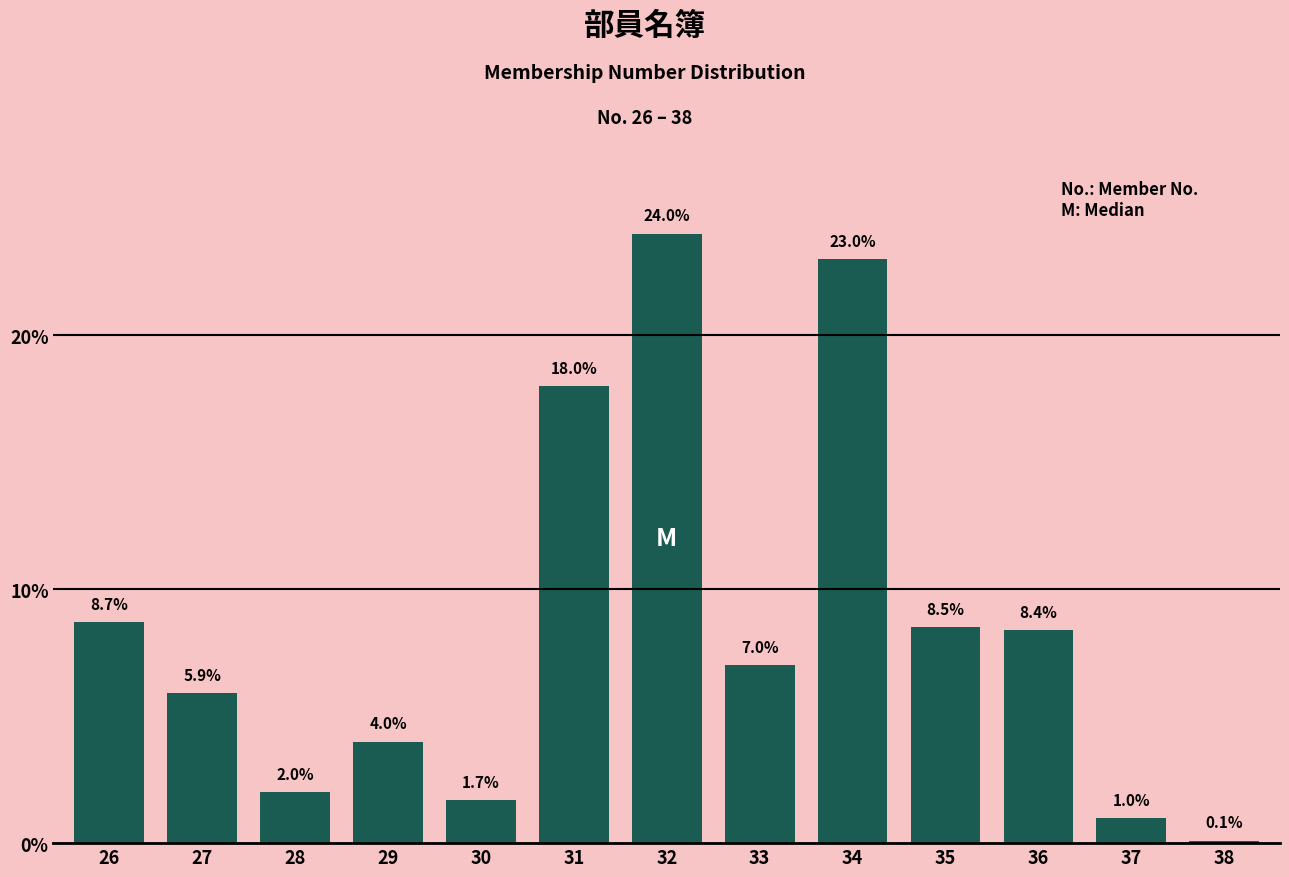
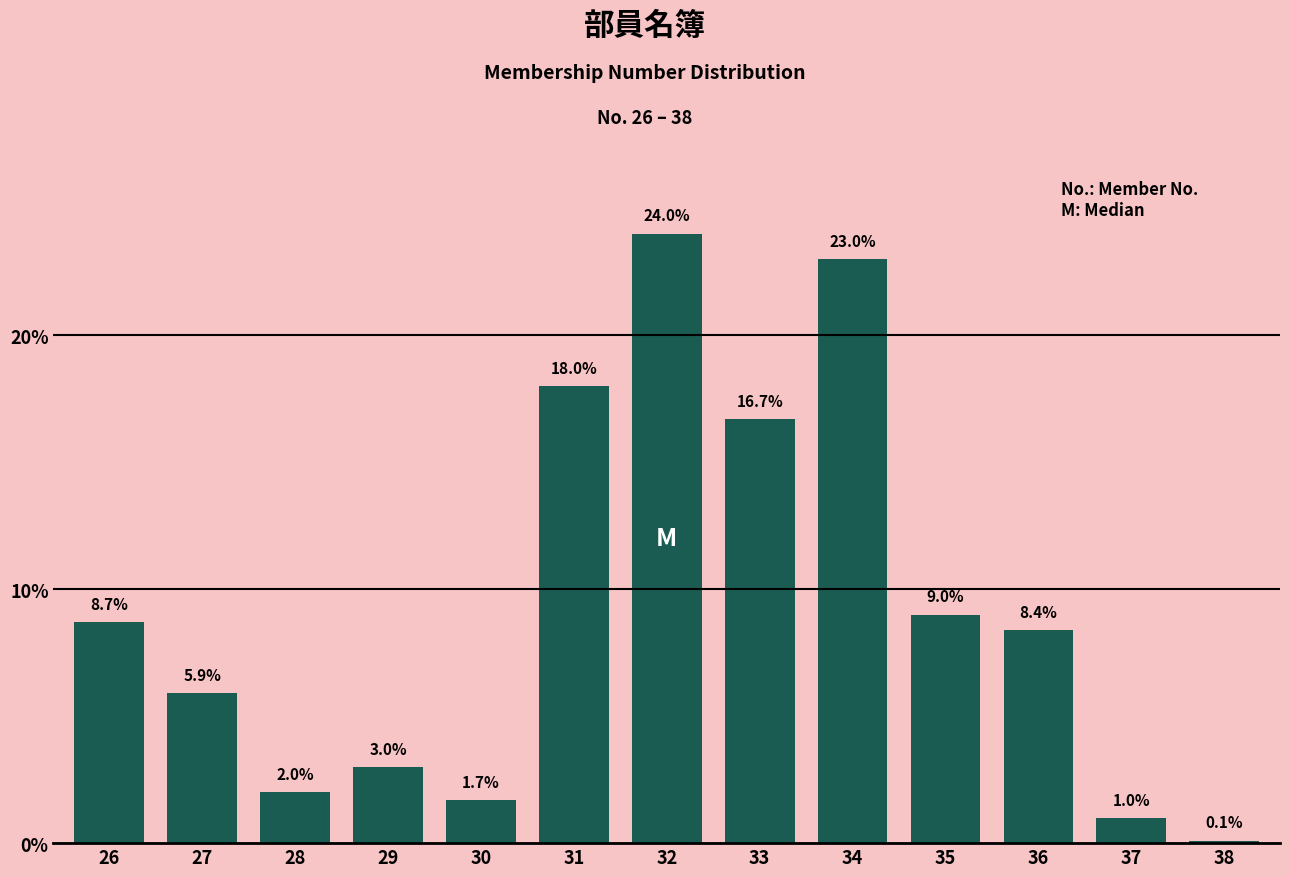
29: 4.0% -> 3.0%
33: 7.0% -> 16.7%
35: 8.5% -> 9.0%
